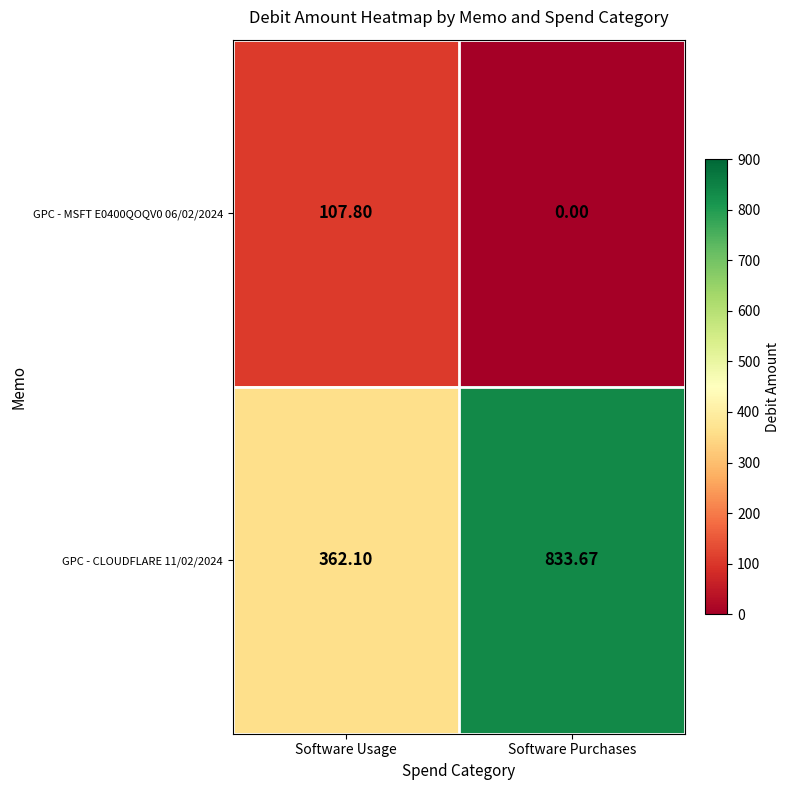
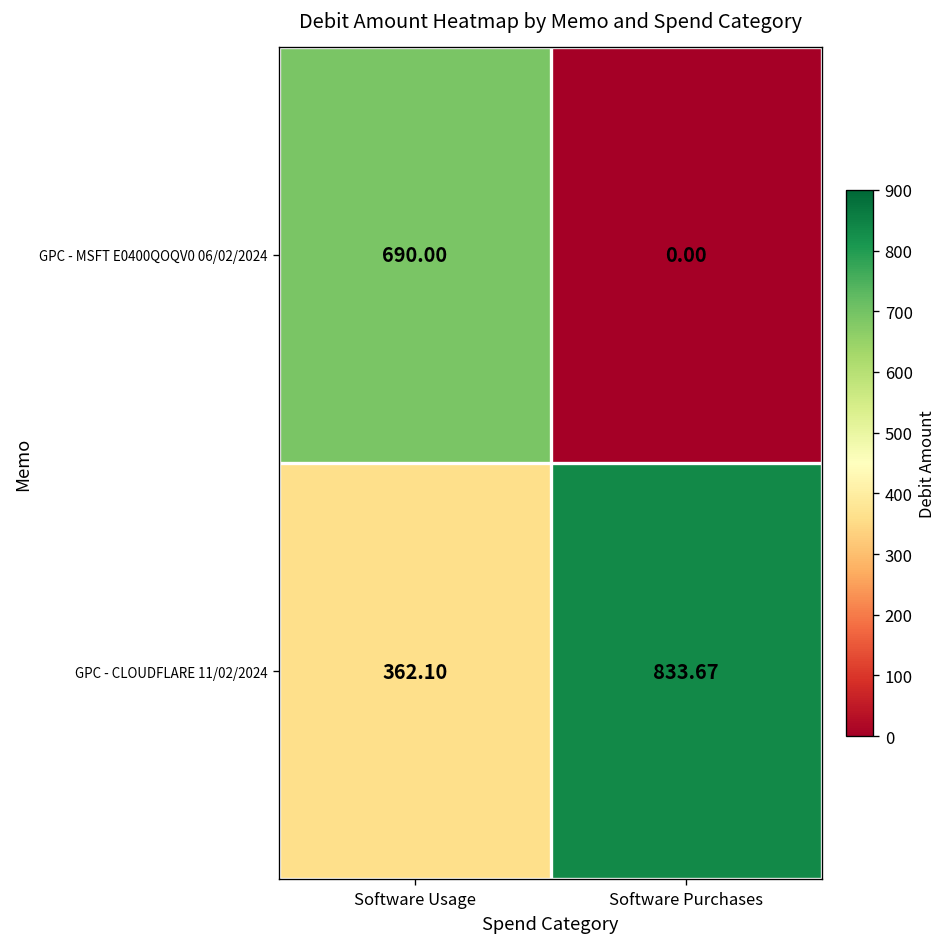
GPC - MSFT E0400QOQV0 06/02/2024, Software Usage: 107.80 -> 690.00
